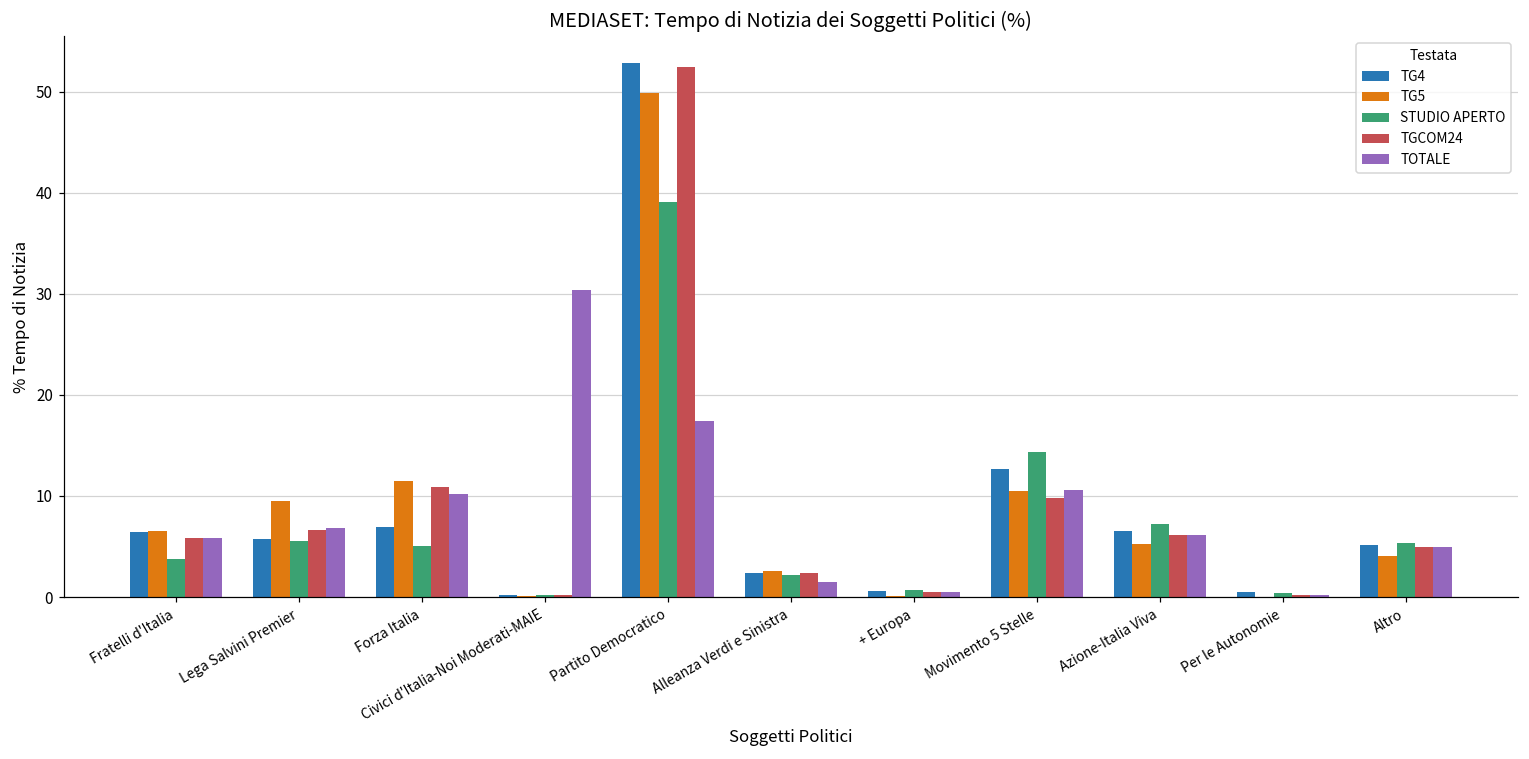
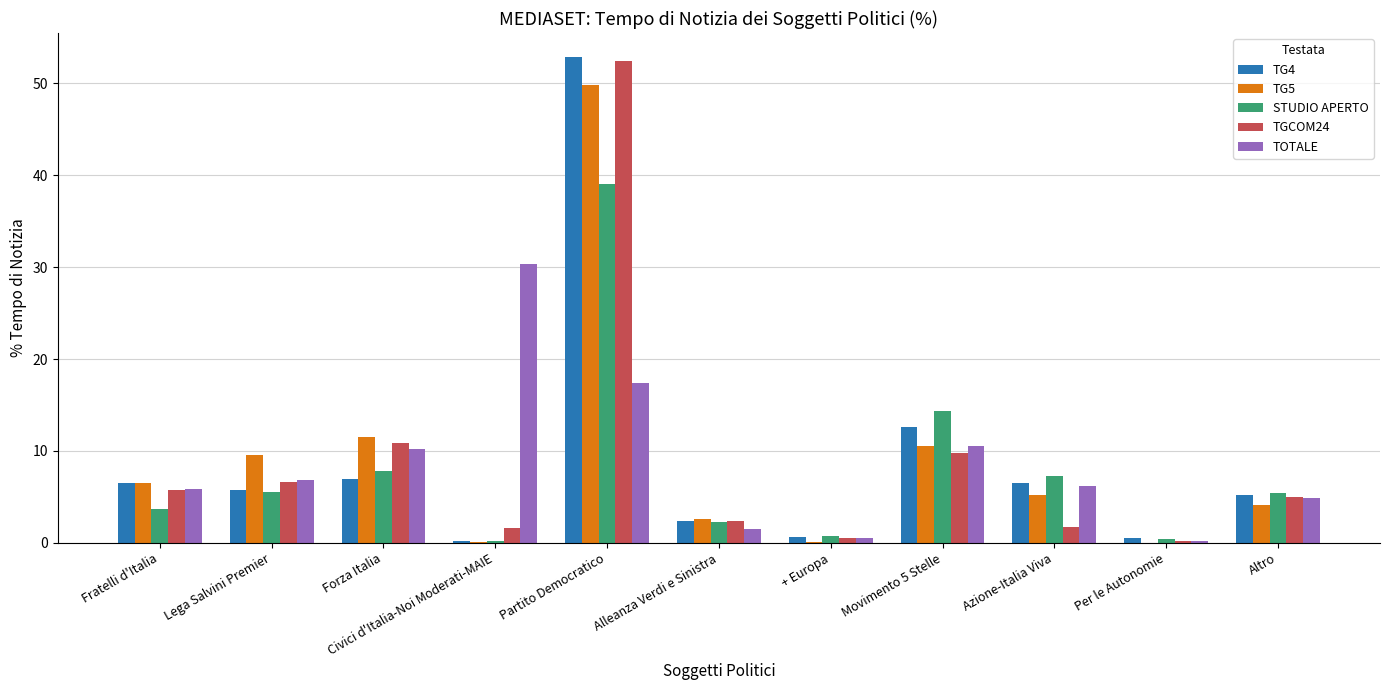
STUDIO APERTO, Forza Italia: 5 -> 8
TGCOM24, Civici d'Italia-Noi Moderati-MAIE: 0 -> 2
TGCOM24, Azione-Italia Viva: 6 -> 2
